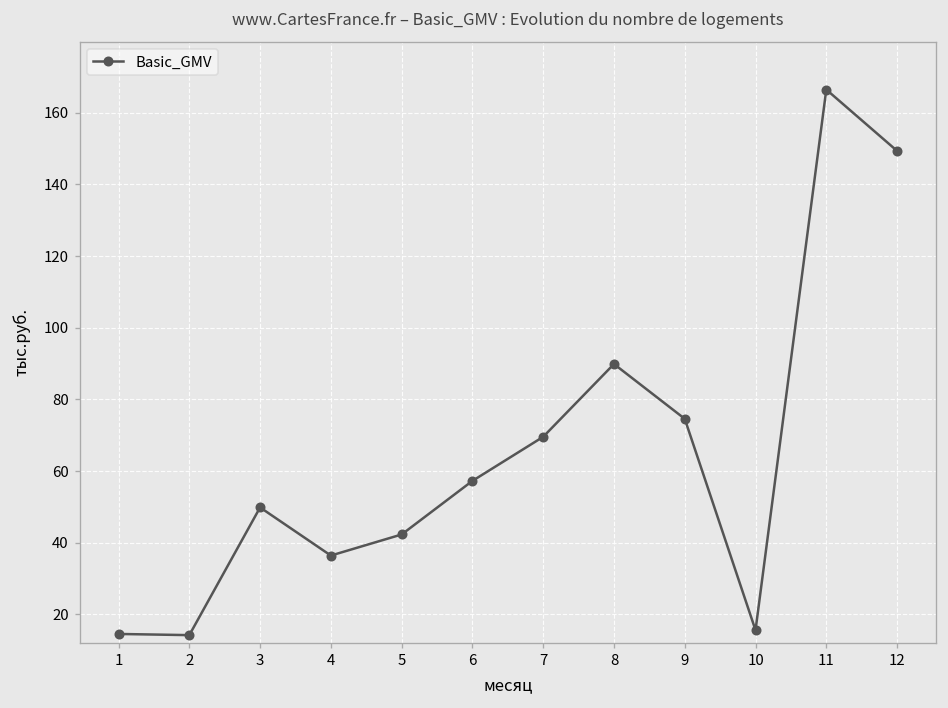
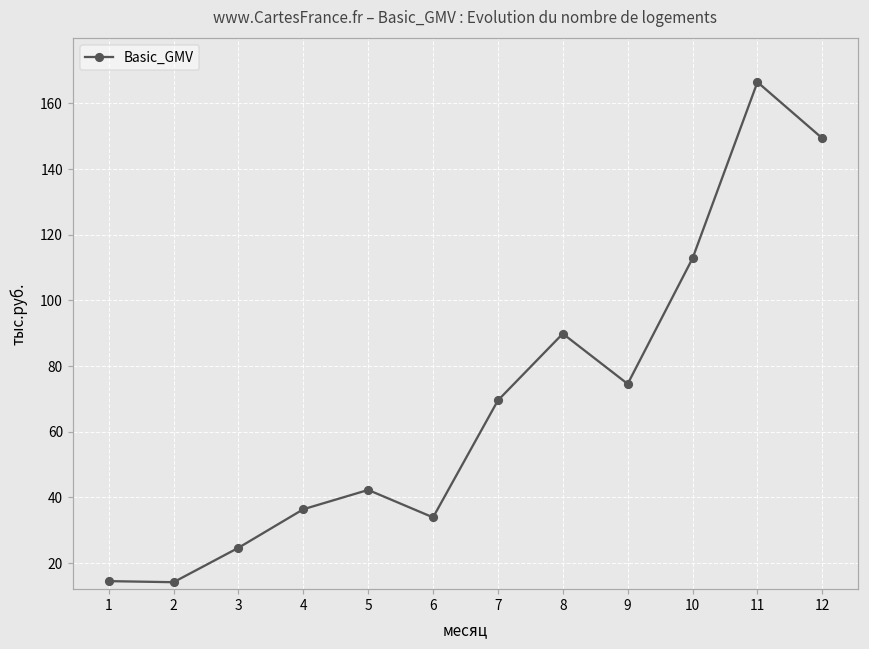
3: 50 -> 25
6: 57 -> 34
10: 16 -> 113
